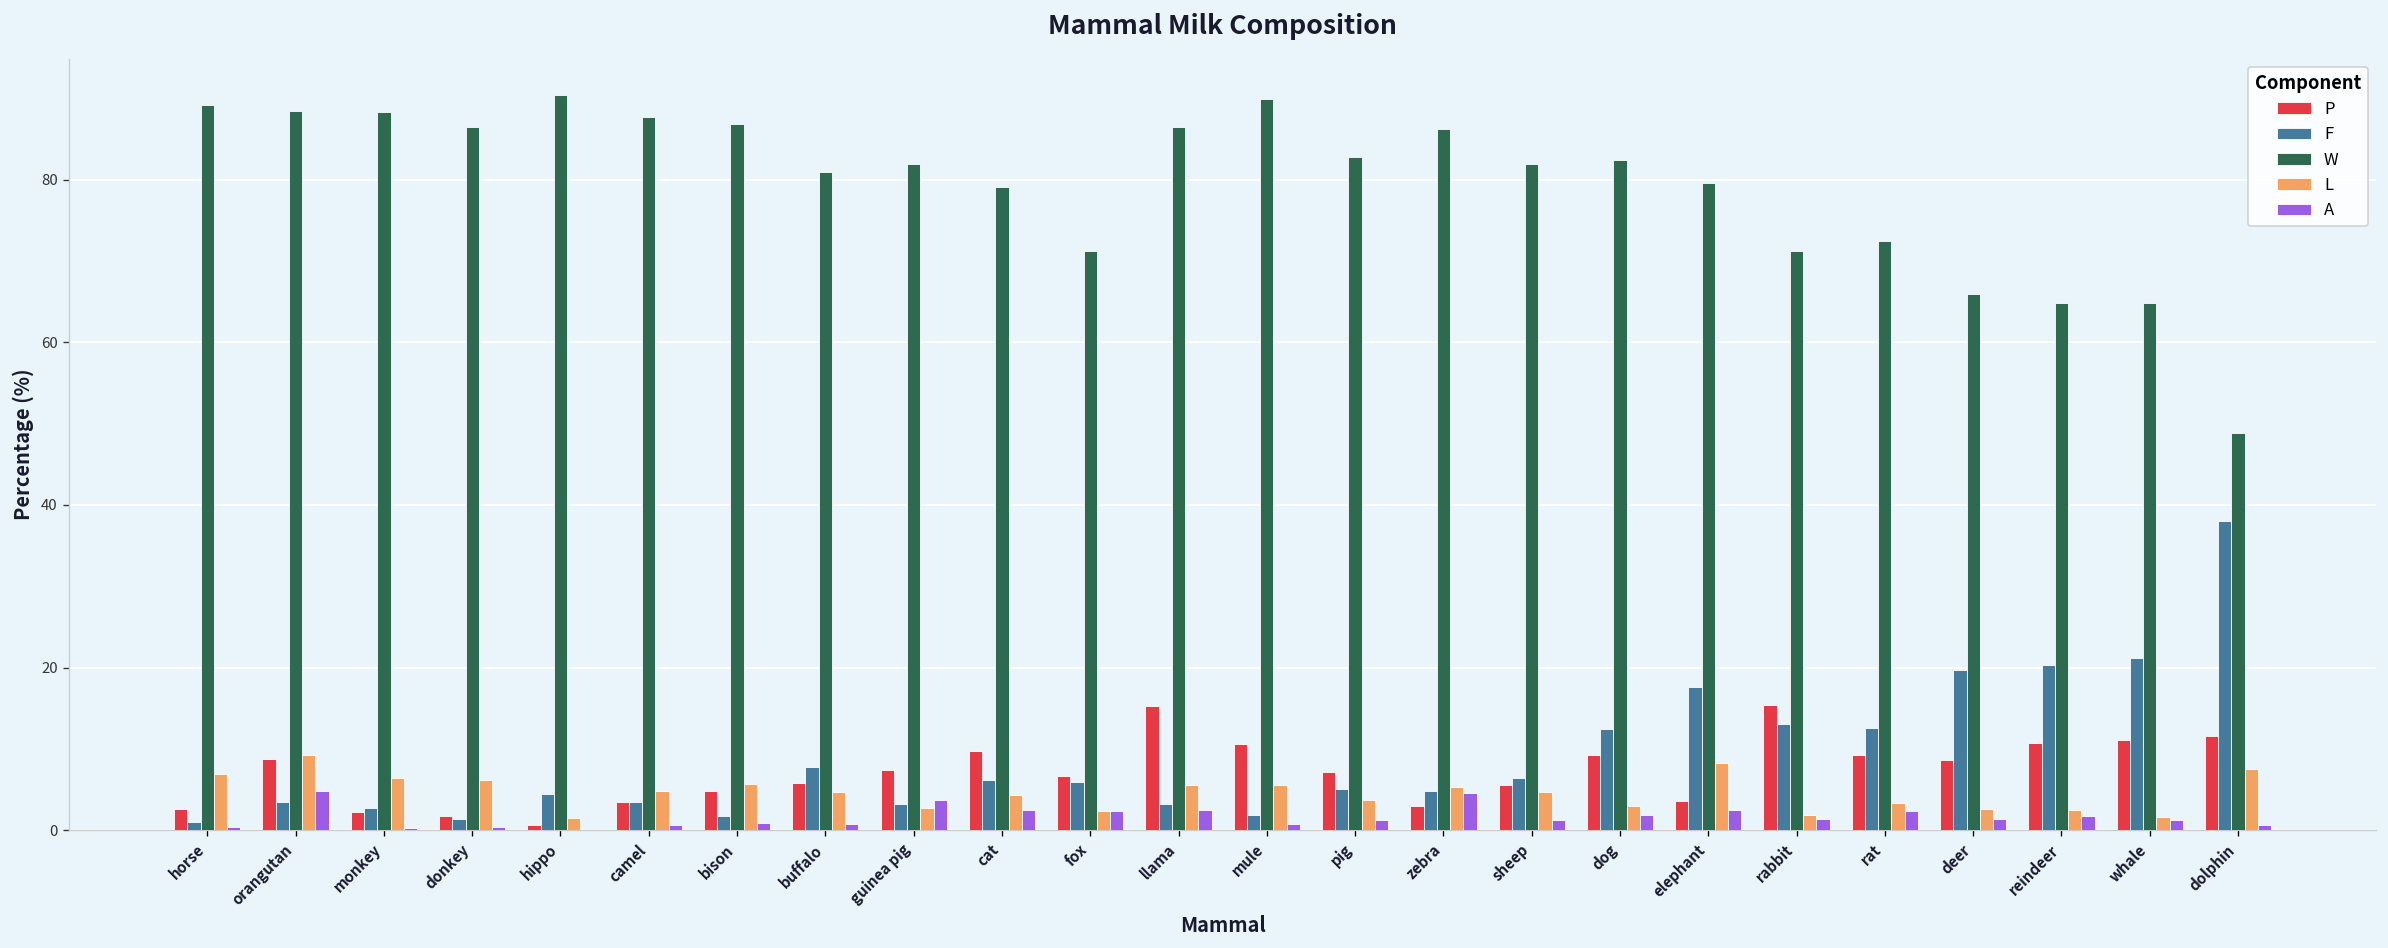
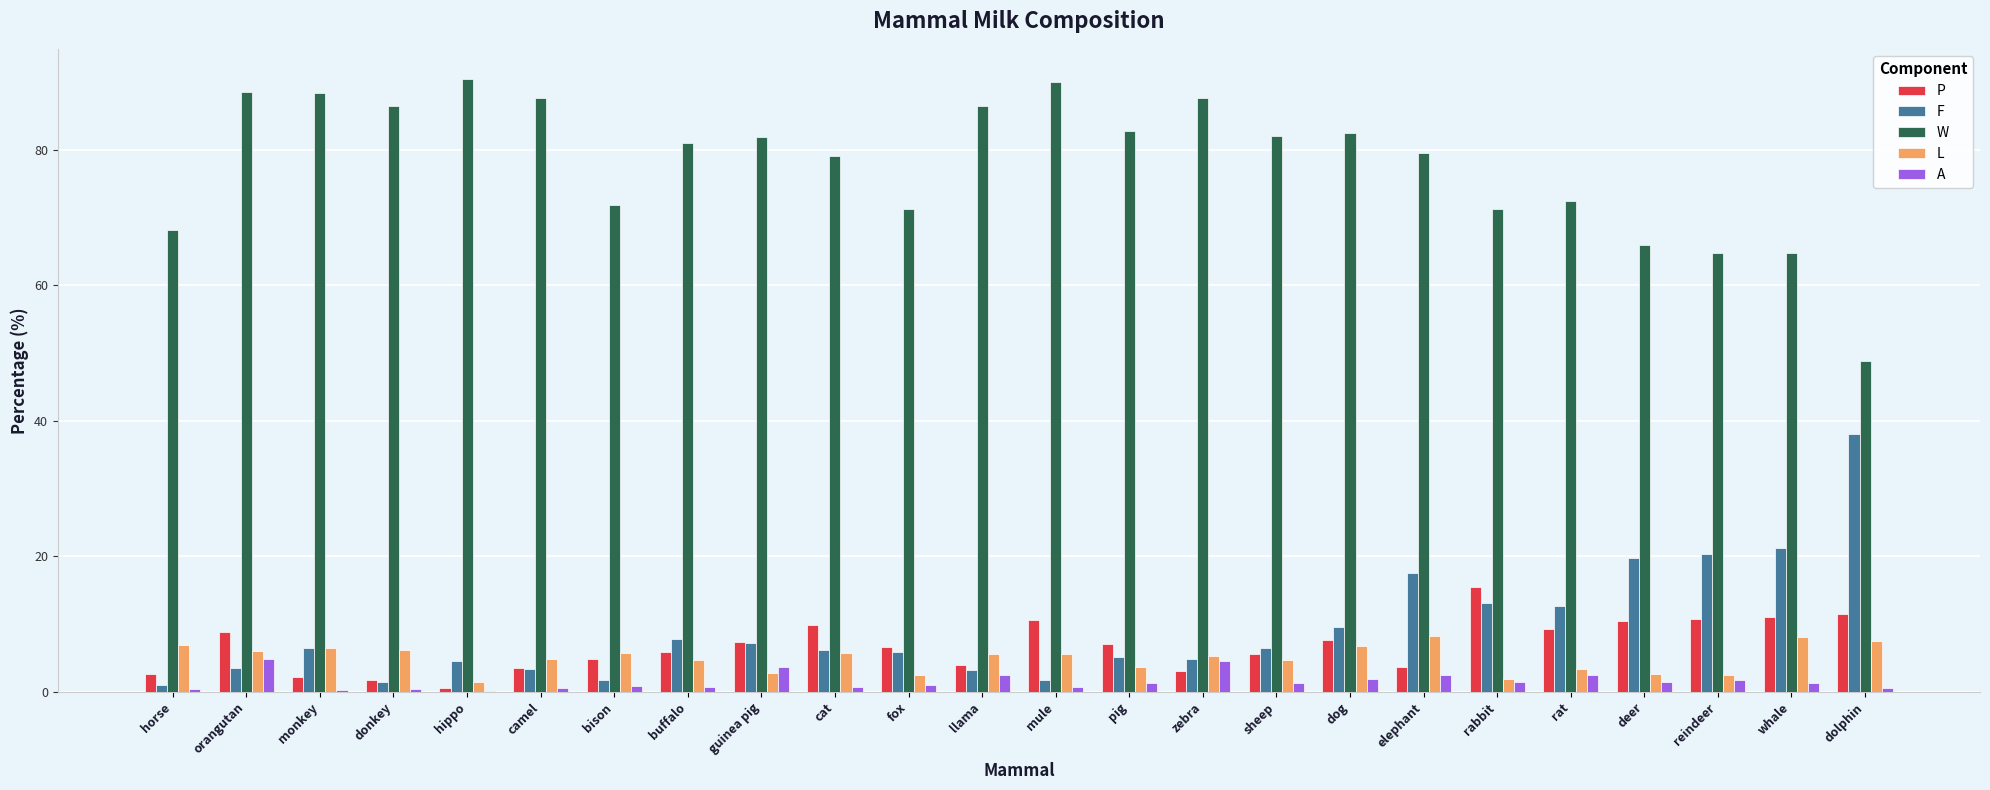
W, horse: 89 -> 68
L, orangutan: 9 -> 6
F, monkey: 3 -> 6
W, bison: 87 -> 72
F, guinea pig: 3 -> 7
L, cat: 4 -> 6
A, cat: 2 -> 1
A, fox: 2 -> 1
P, llama: 15 -> 4
W, zebra: 86 -> 88
P, dog: 9 -> 8
F, dog: 12 -> 10
L, dog: 3 -> 7
P, deer: 9 -> 10
L, whale: 2 -> 8
